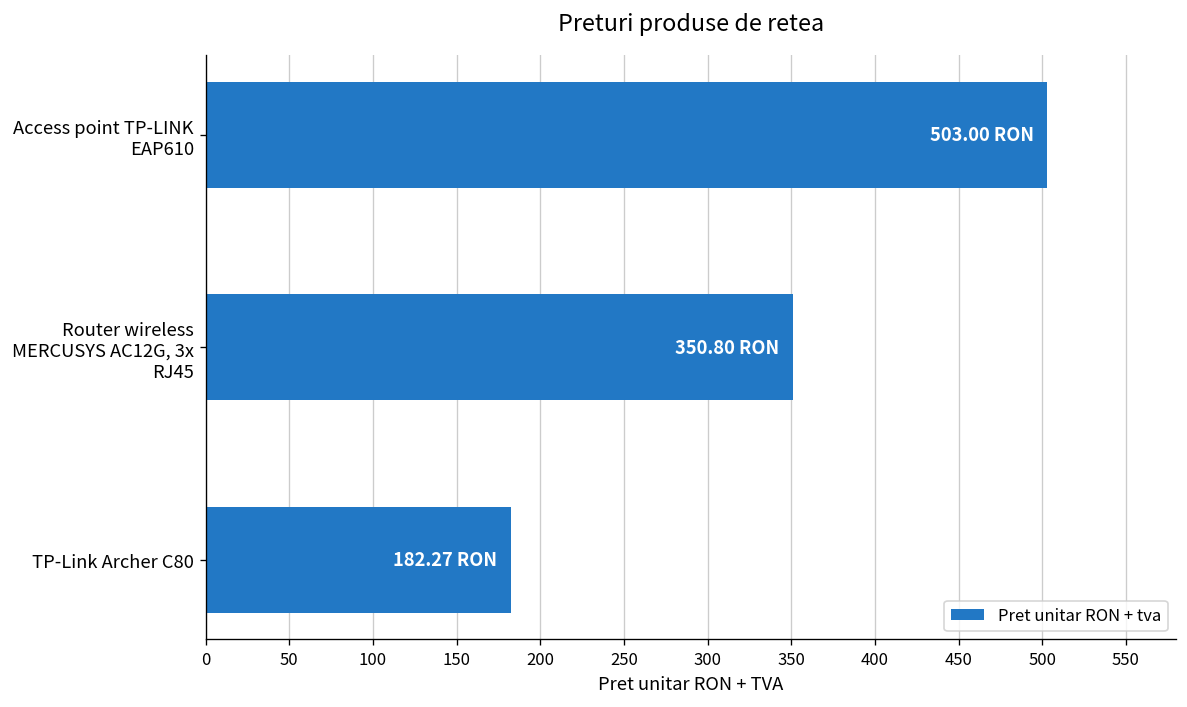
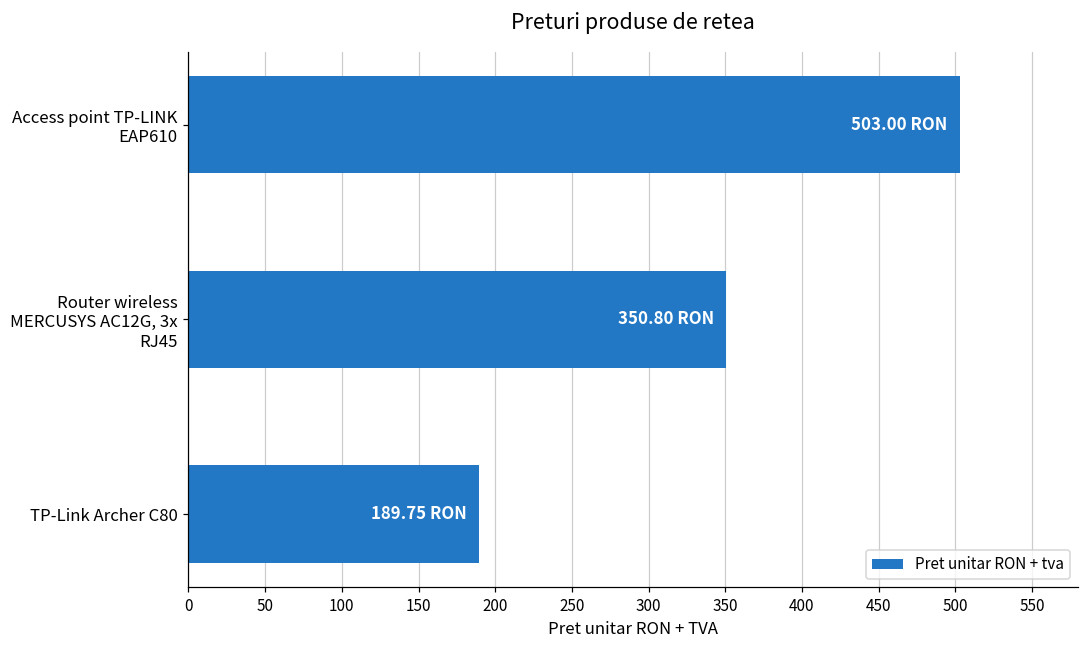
TP-Link Archer C80: 182.27 -> 189.75
